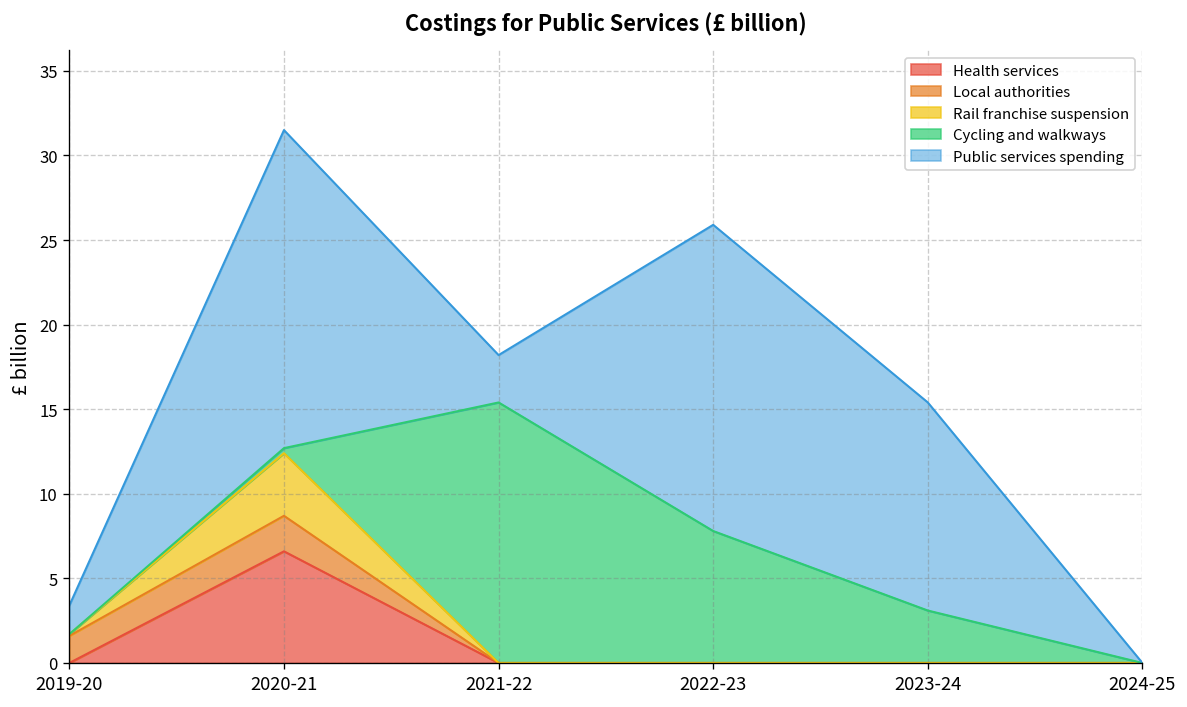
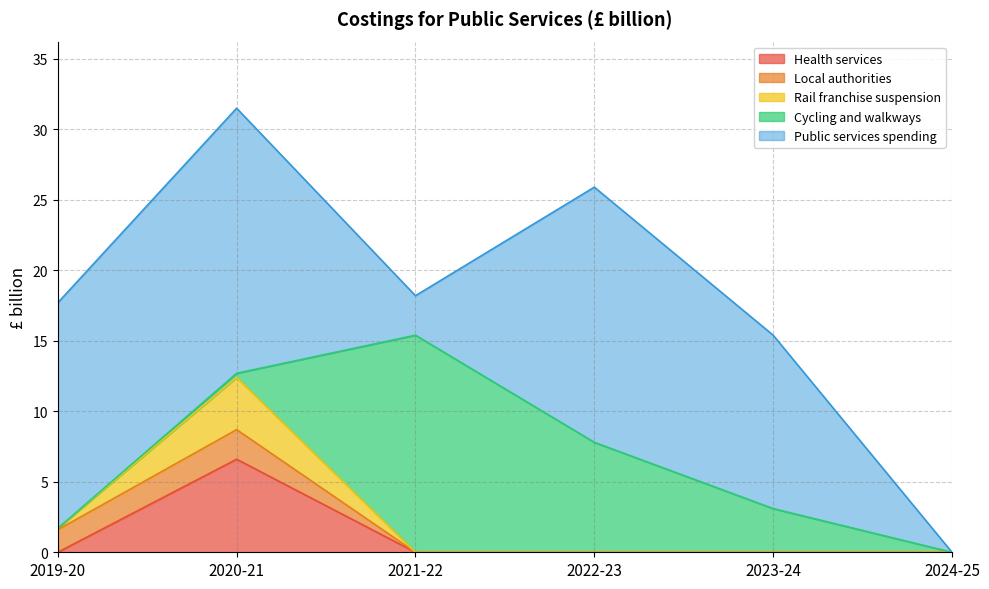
Public services spending, 2019-20: 1.7 -> 16.0
